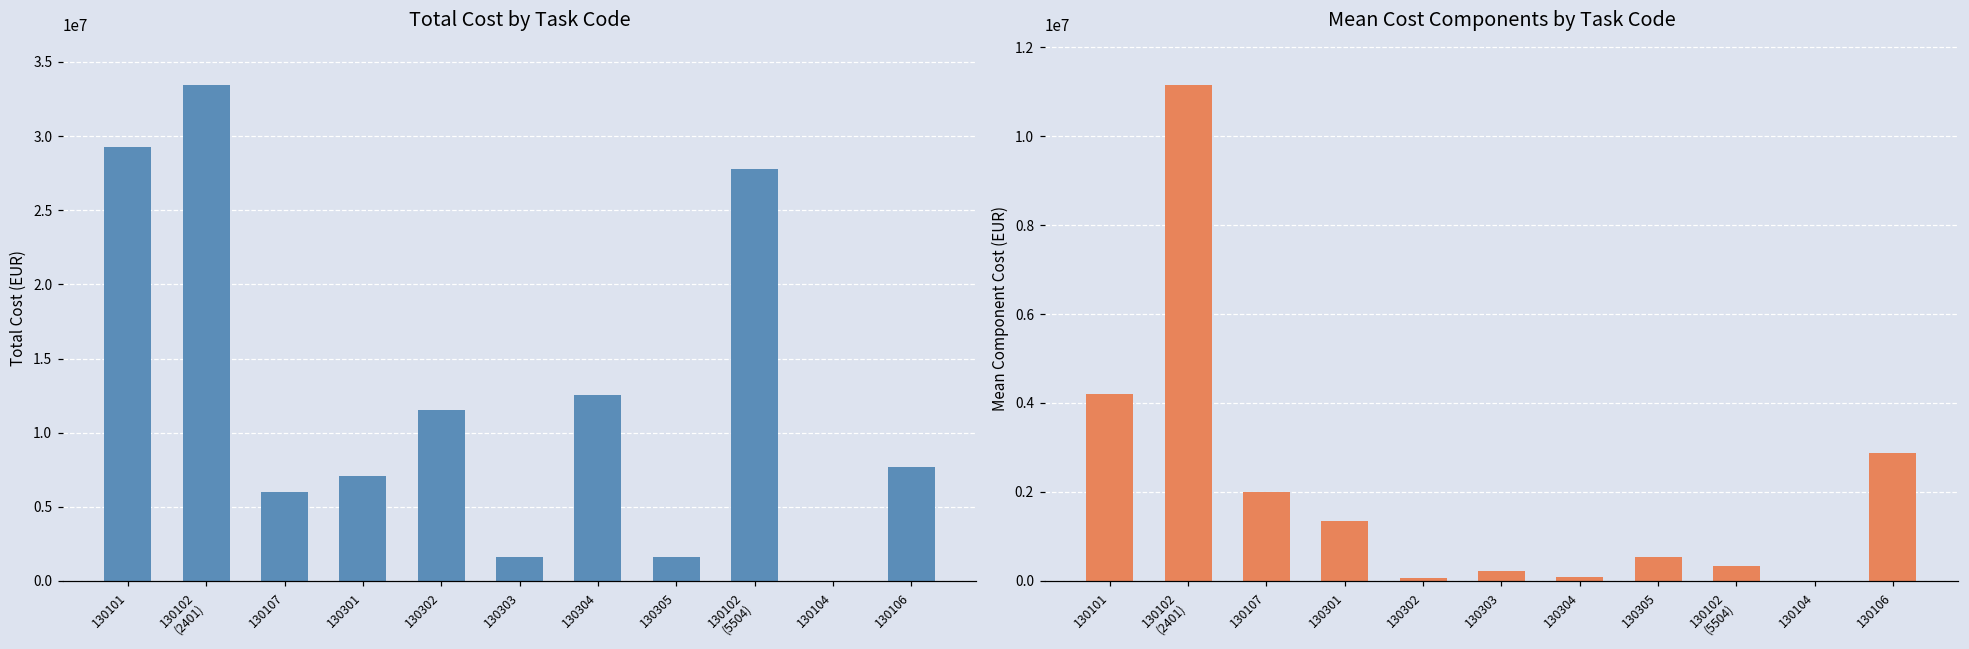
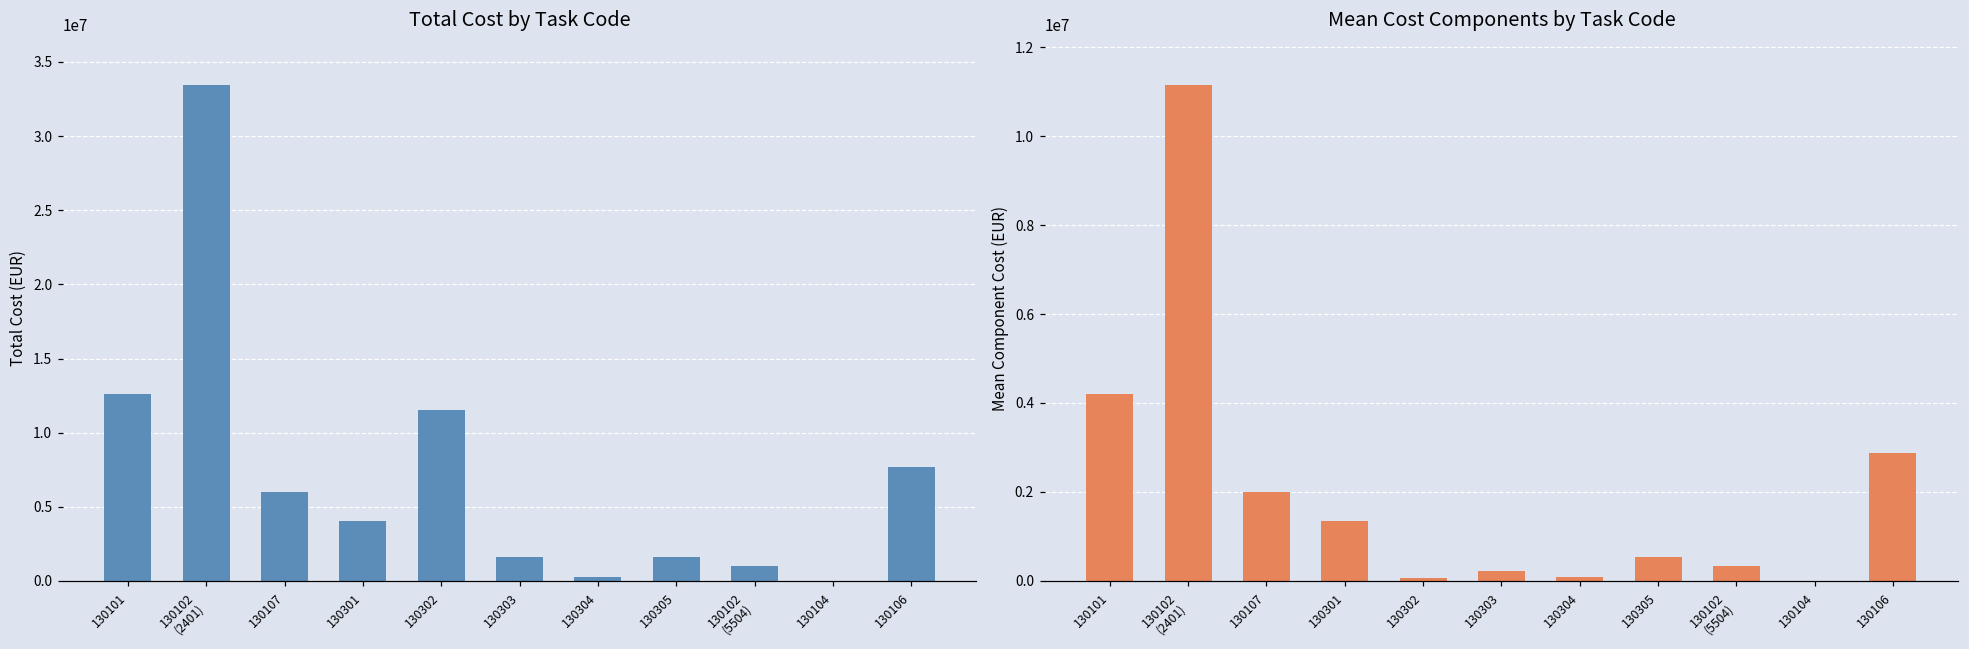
Total Cost by Task Code, 130101: 29200000 -> 12600000
Total Cost by Task Code, 130301: 7100000 -> 4100000
Total Cost by Task Code, 130304: 12500000 -> 300000
Total Cost by Task Code, 130102 (5504): 27800000 -> 1000000
